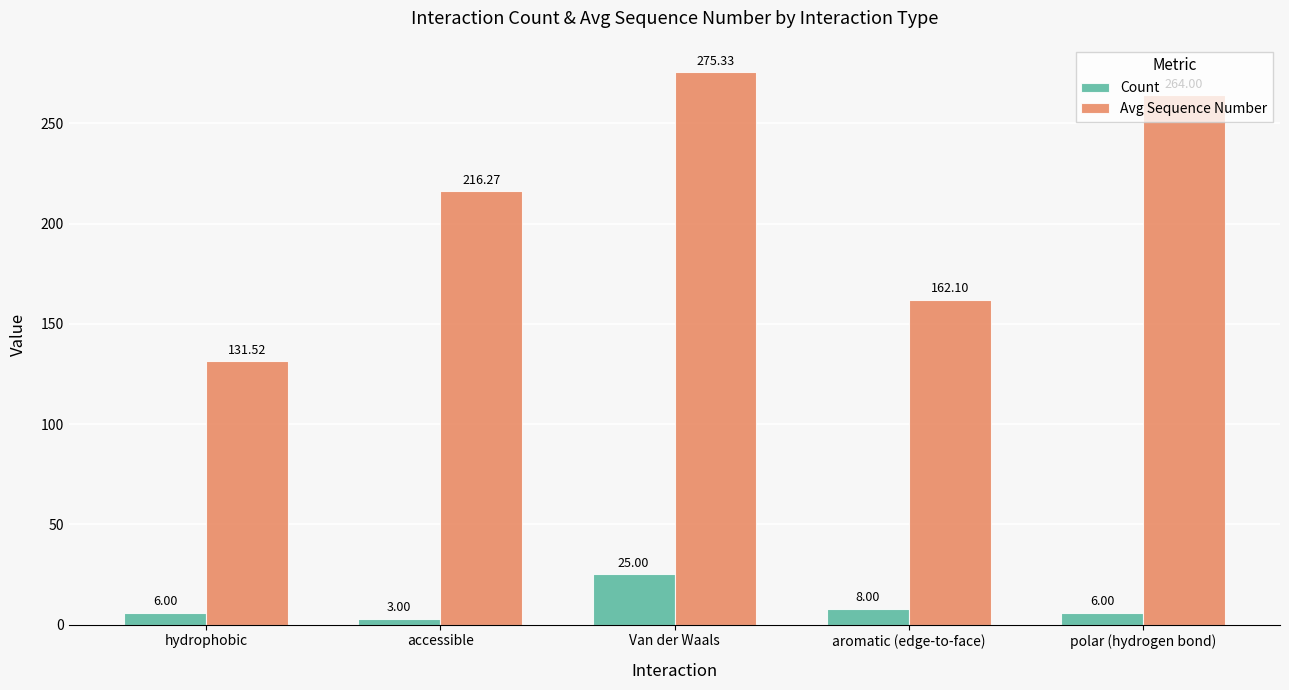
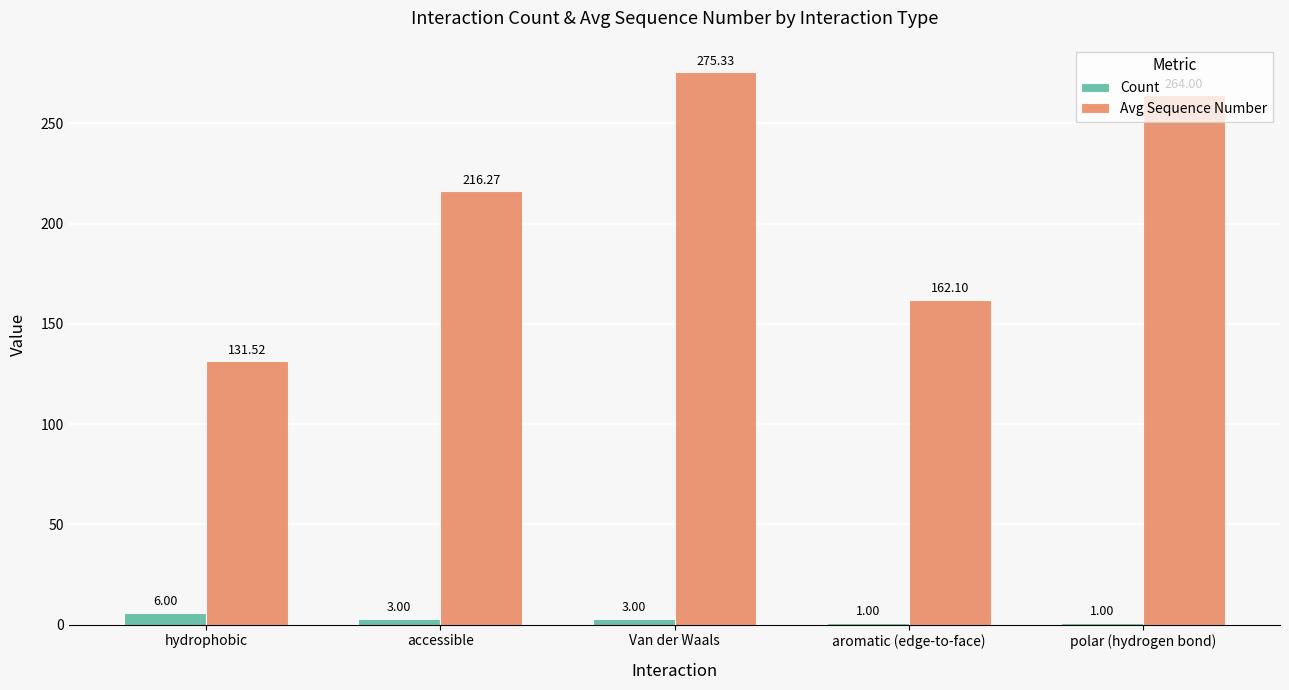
Count, Van der Waals: 25.00 -> 3.00
Count, aromatic (edge-to-face): 8.00 -> 1.00
Count, polar (hydrogen bond): 6.00 -> 1.00
